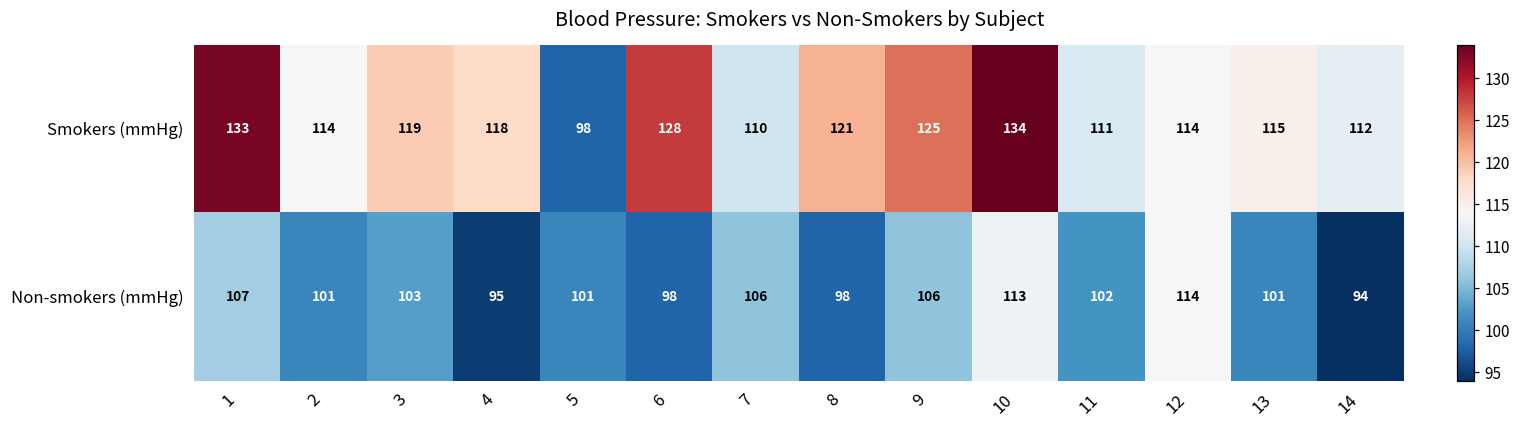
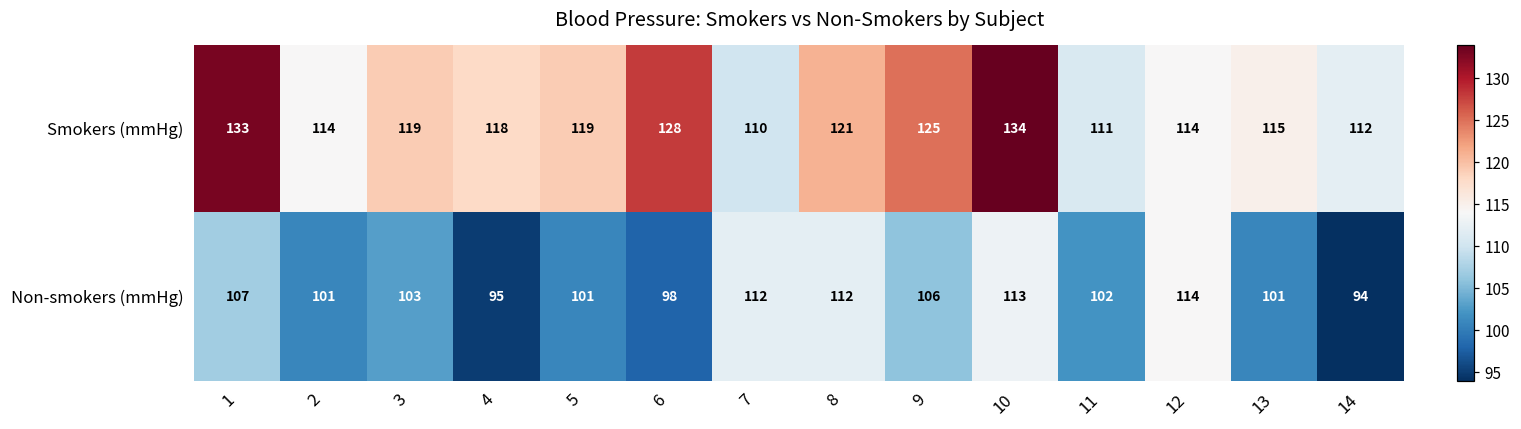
Smokers (mmHg), 5: 98 -> 119
Non-smokers (mmHg), 7: 106 -> 112
Non-smokers (mmHg), 8: 98 -> 112
